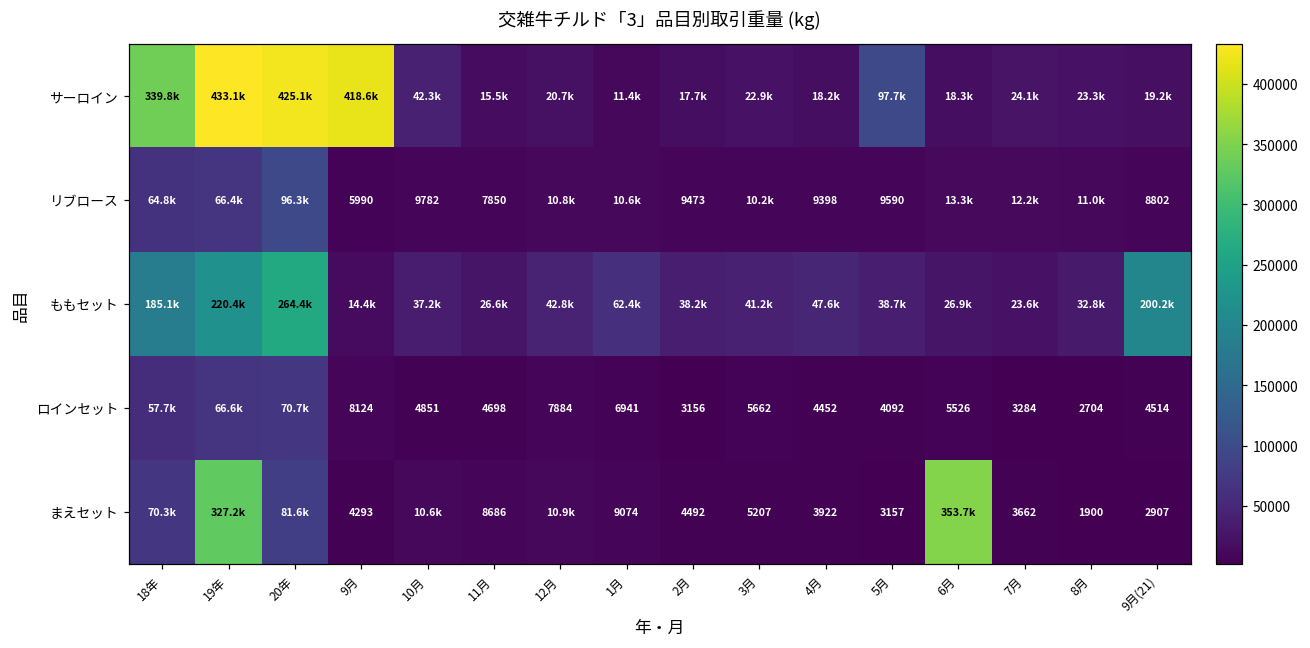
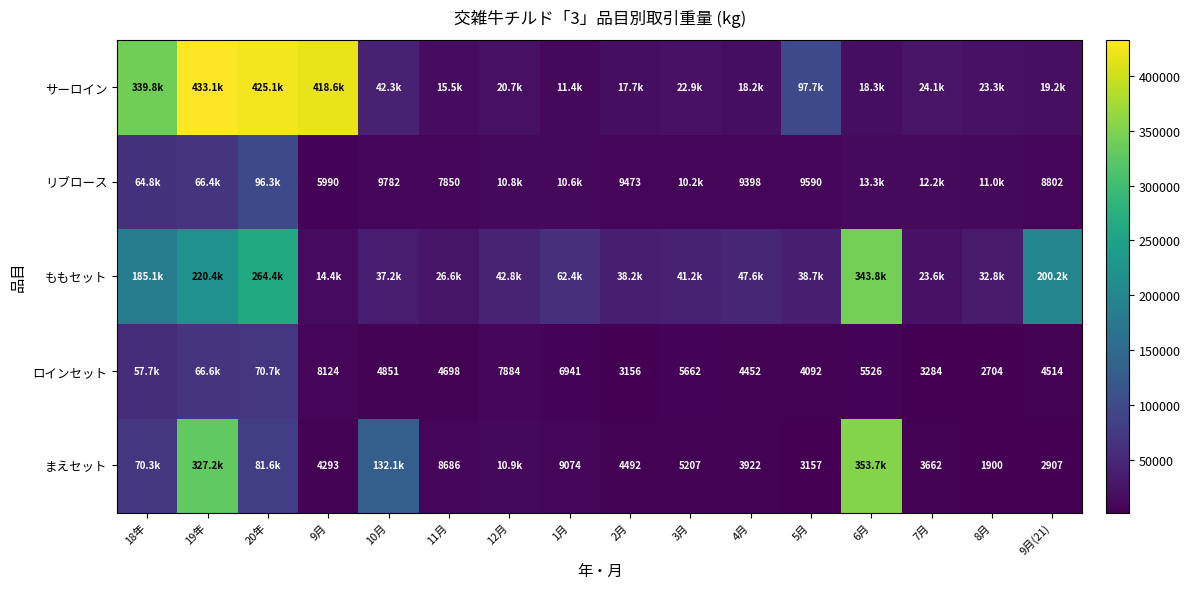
ももセット, 6月: 26.9k -> 343.8k
まえセット, 10月: 10.6k -> 132.1k
